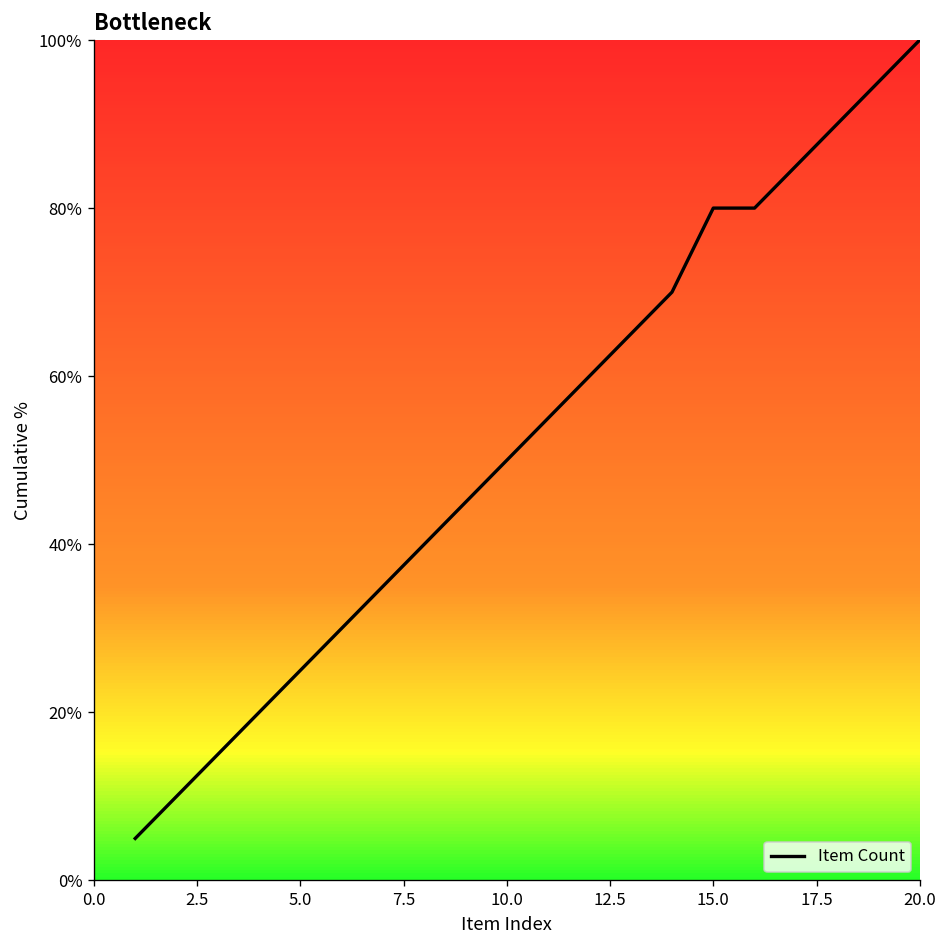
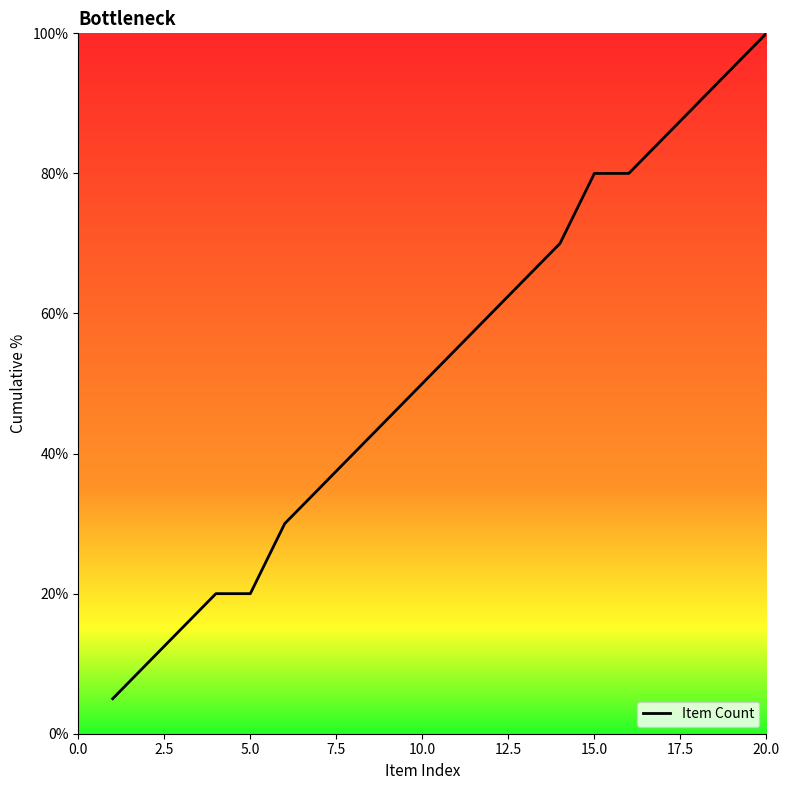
5.0: 25% -> 20%
